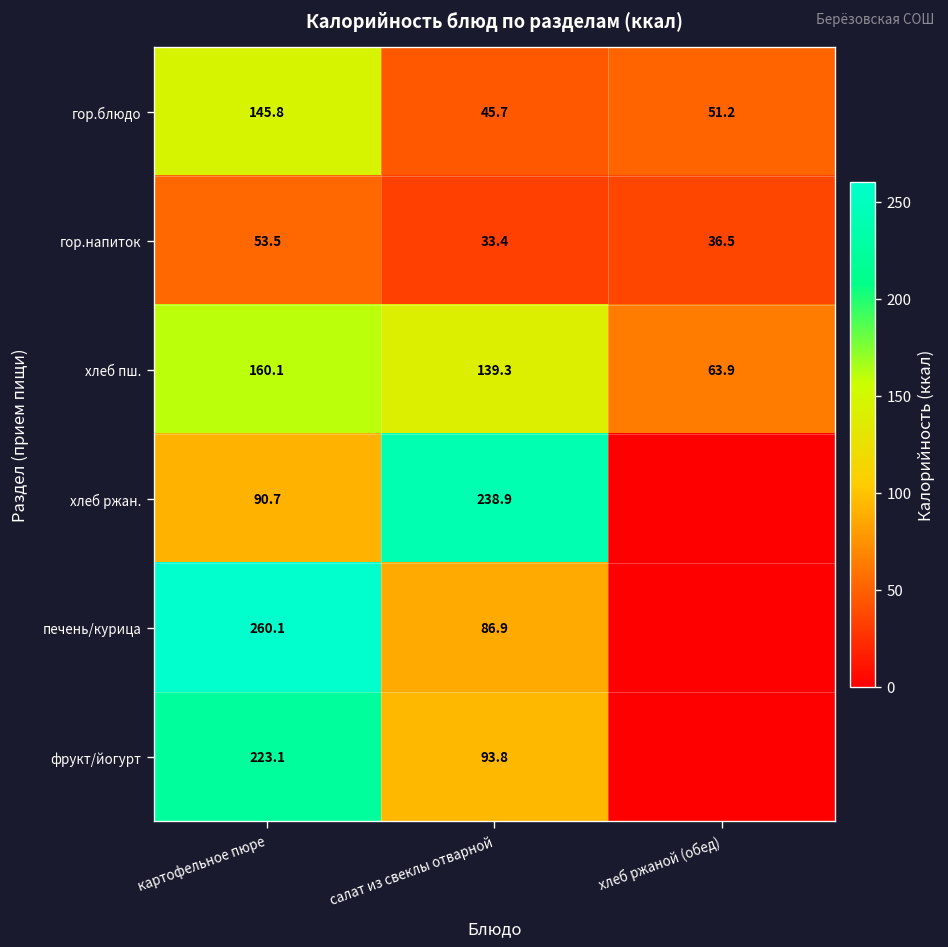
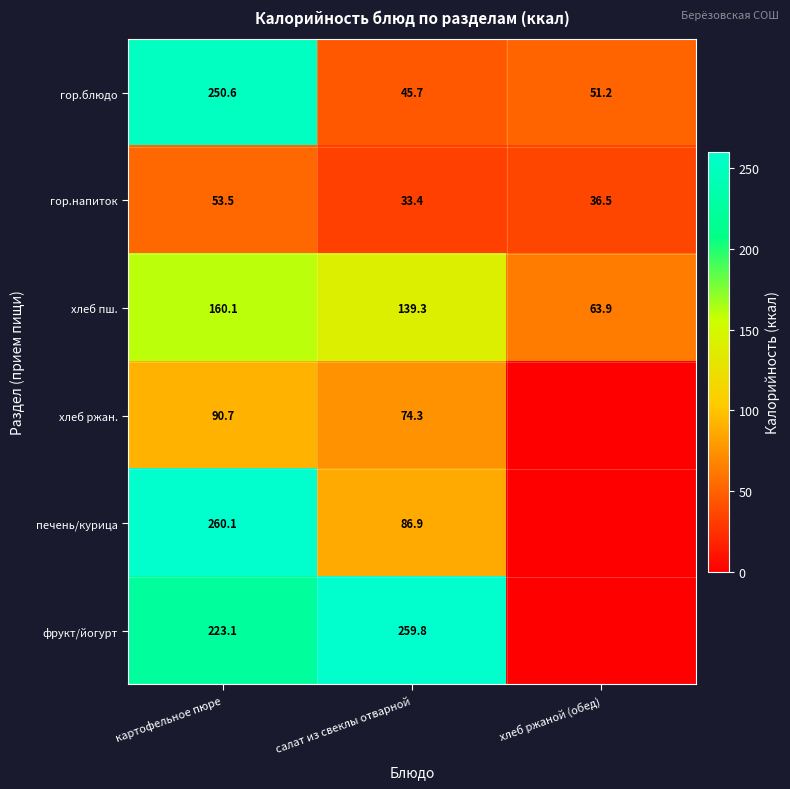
гор.блюдо, картофельное пюре: 145.8 -> 250.6
хлеб ржан., салат из свеклы отварной: 238.9 -> 74.3
фрукт/йогурт, салат из свеклы отварной: 93.8 -> 259.8
